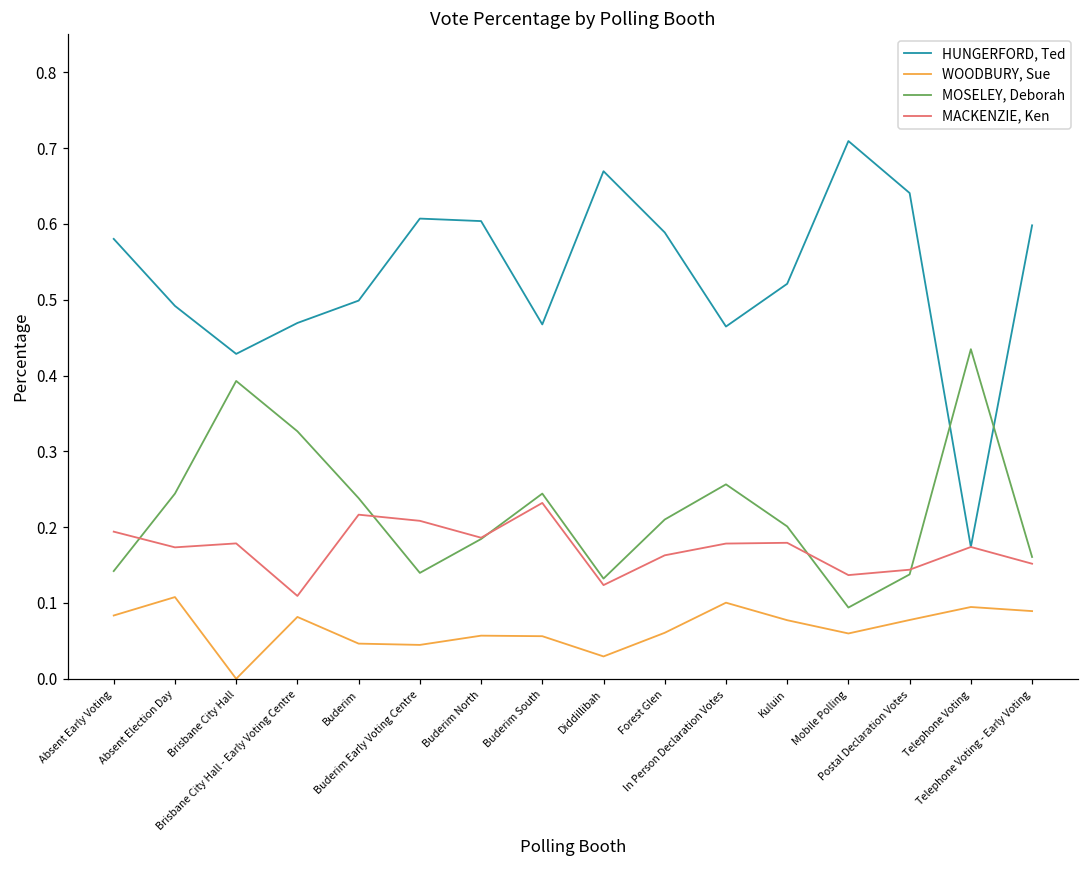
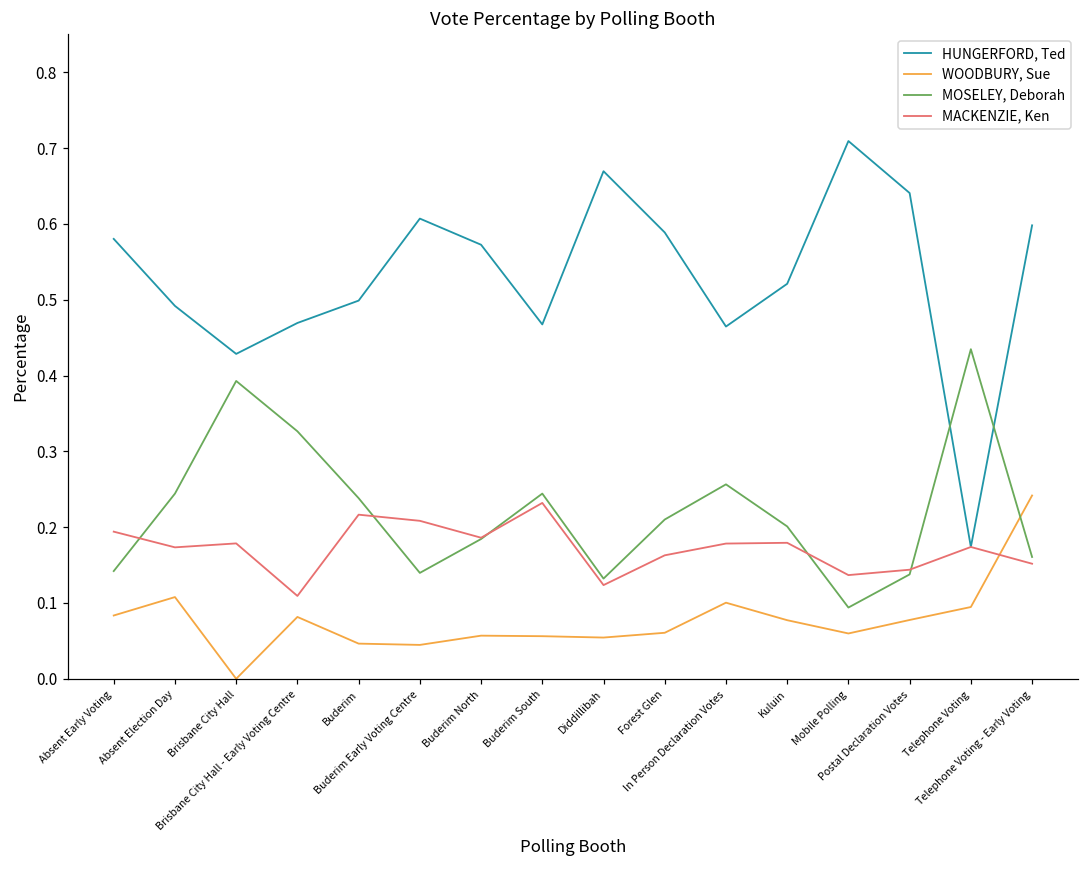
HUNGERFORD, Ted, Buderim North: 0.60 -> 0.57
WOODBURY, Sue, Diddillibah: 0.03 -> 0.05
WOODBURY, Sue, Telephone Voting - Early Voting: 0.09 -> 0.24
